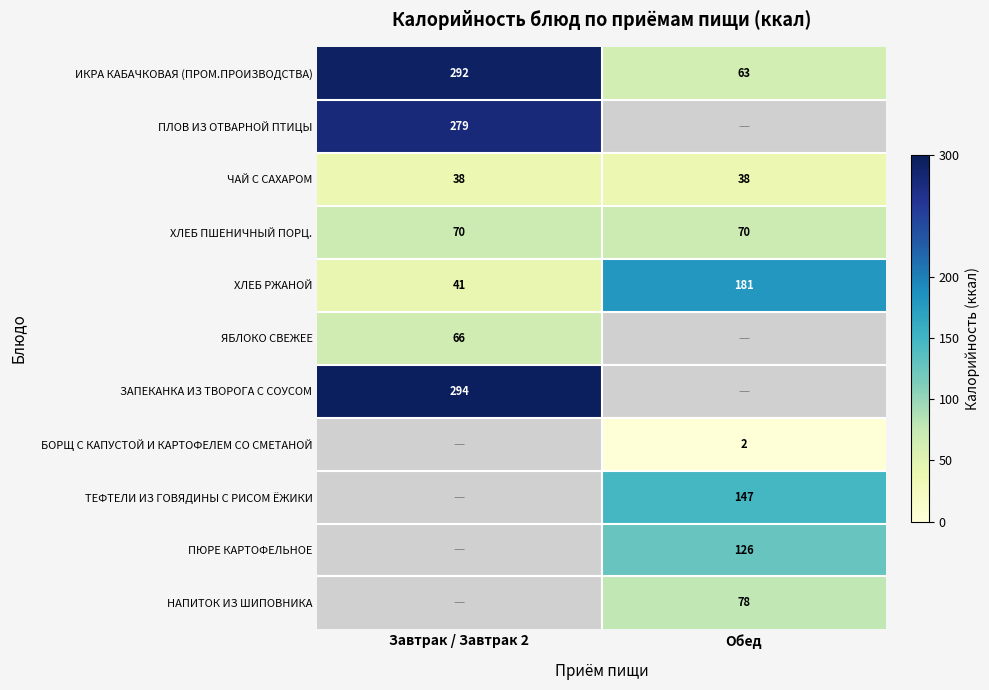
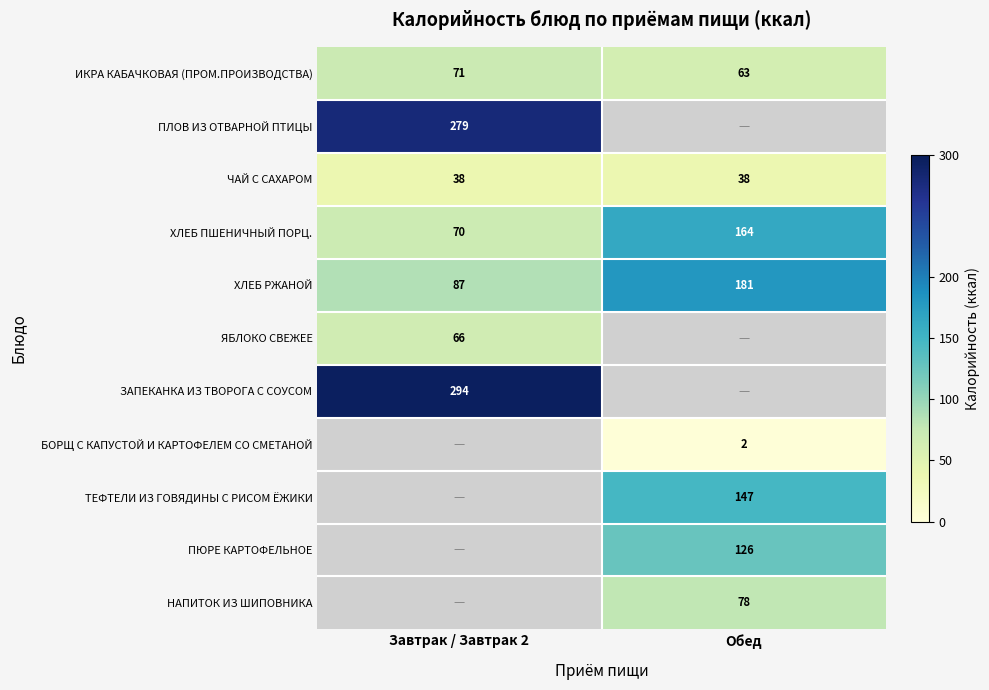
ИКРА КАБАЧКОВАЯ (ПРОМ.ПРОИЗВОДСТВА), Завтрак / Завтрак 2: 292 -> 71
ХЛЕБ ПШЕНИЧНЫЙ ПОРЦ., Обед: 70 -> 164
ХЛЕБ РЖАНОЙ, Завтрак / Завтрак 2: 41 -> 87
